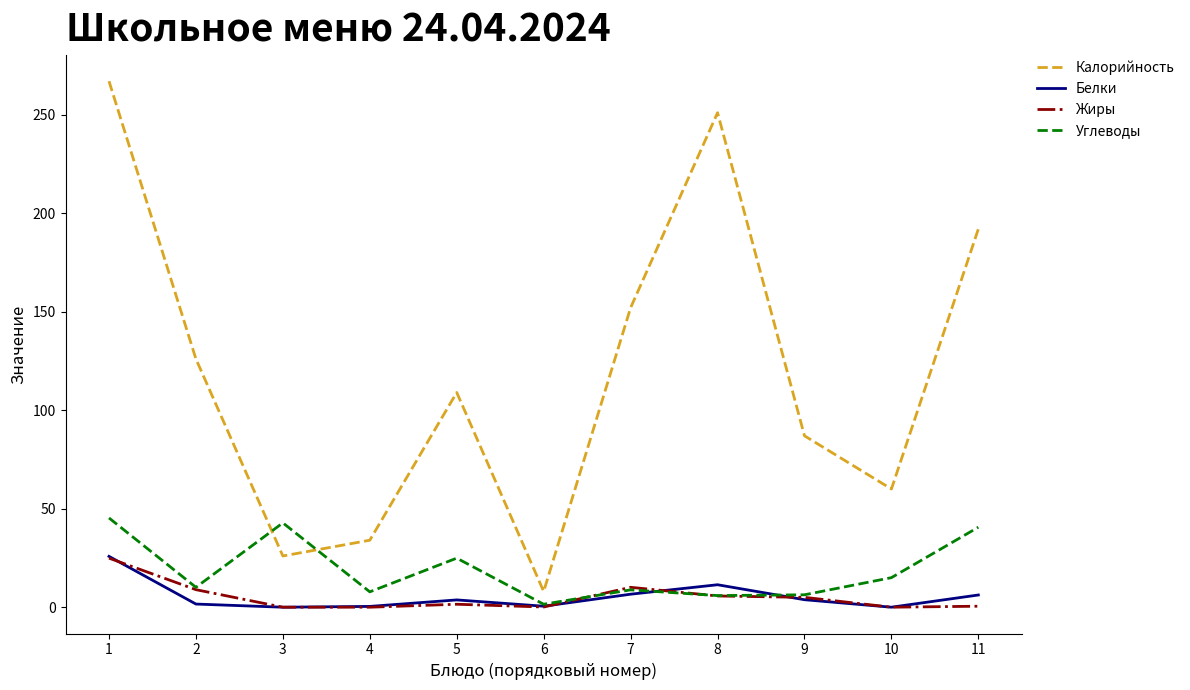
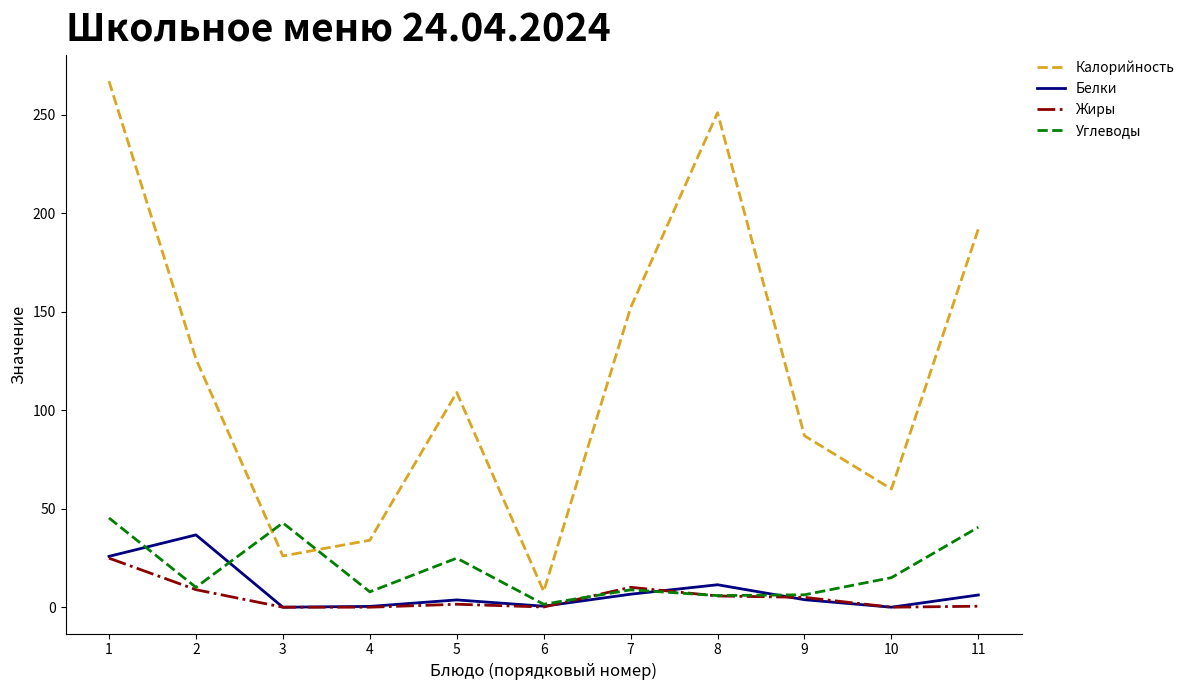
Белки, 2: 2 -> 37
